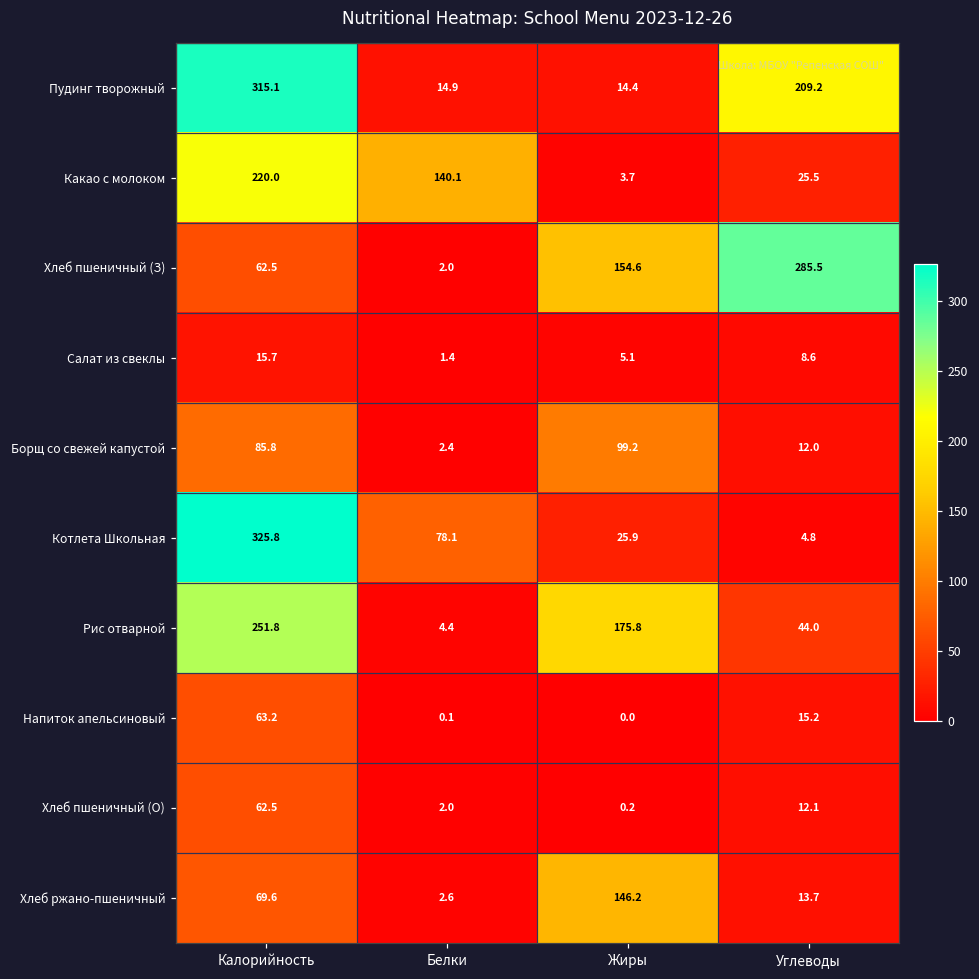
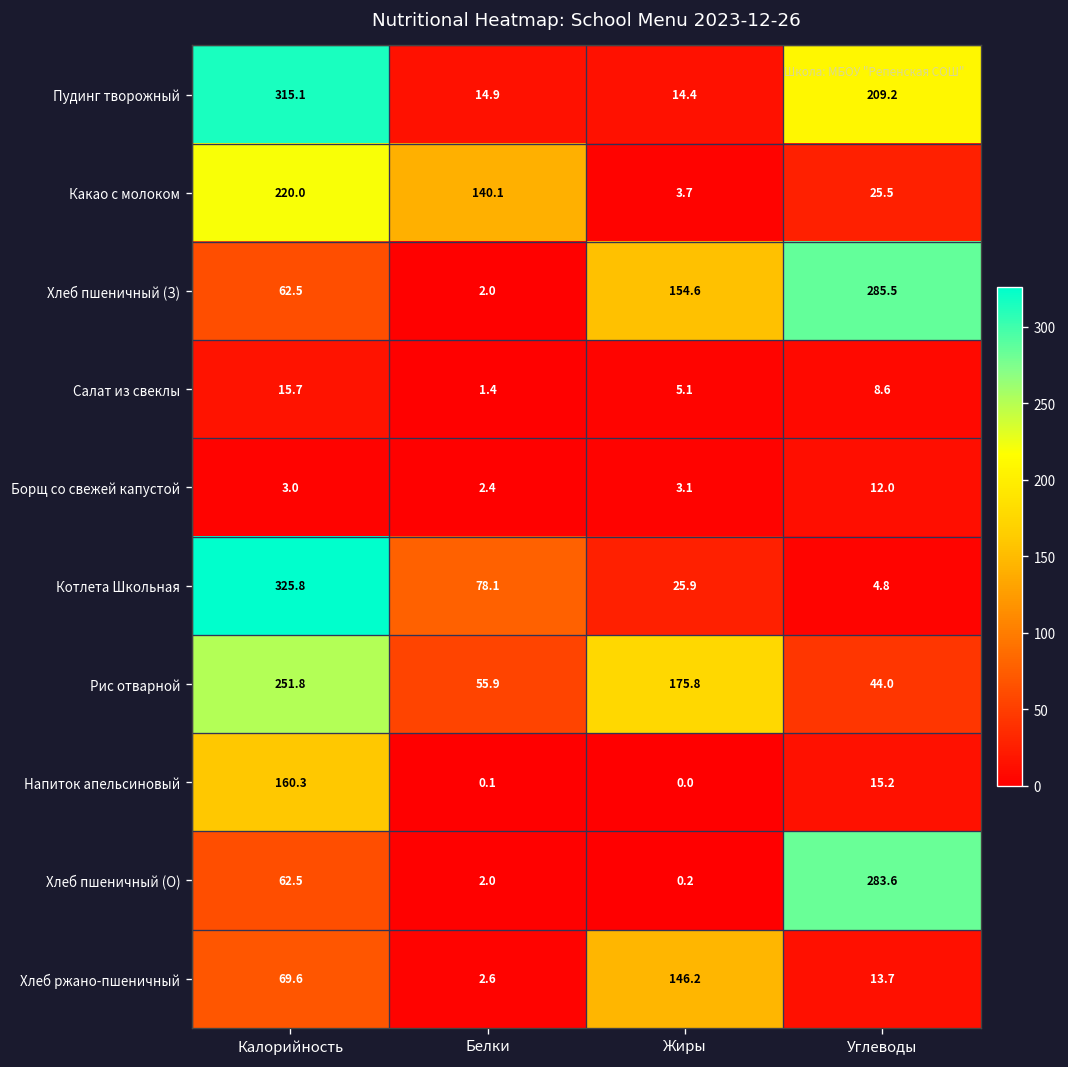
Борщ со свежей капустой, Калорийность: 85.8 -> 3.0
Борщ со свежей капустой, Жиры: 99.2 -> 3.1
Рис отварной, Белки: 4.4 -> 55.9
Напиток апельсиновый, Калорийность: 63.2 -> 160.3
Хлеб пшеничный (О), Углеводы: 12.1 -> 283.6
